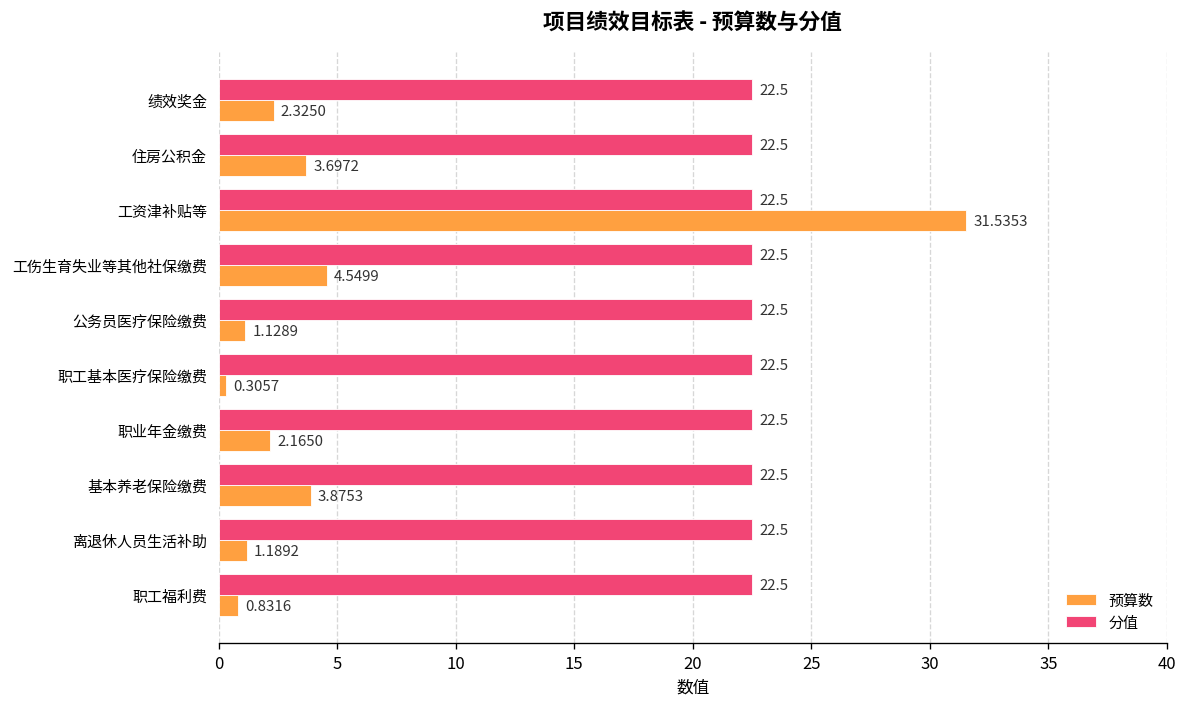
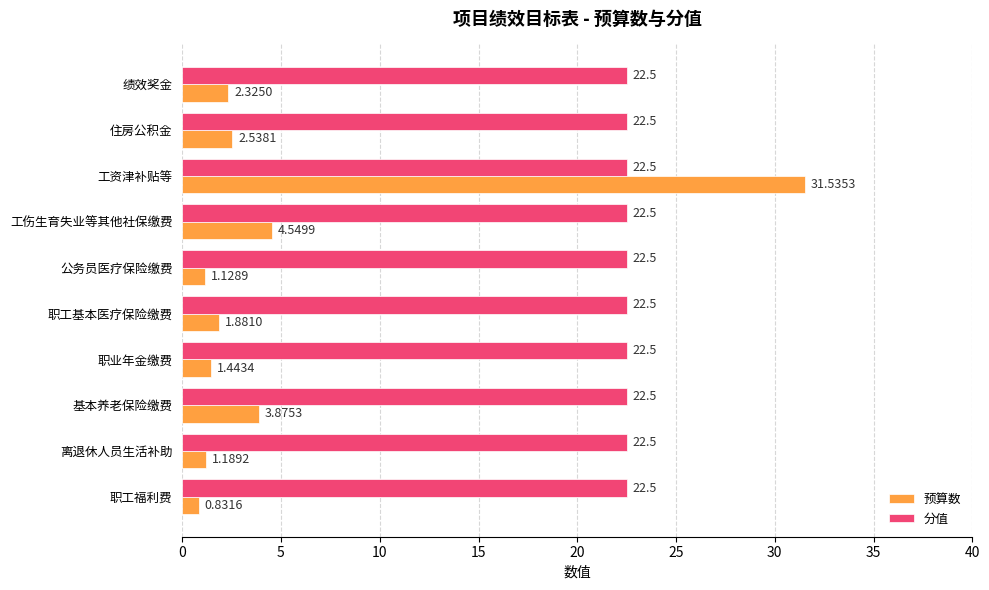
预算数, 住房公积金: 3.6972 -> 2.5381
预算数, 职工基本医疗保险缴费: 0.3057 -> 1.8810
预算数, 职业年金缴费: 2.1650 -> 1.4434
